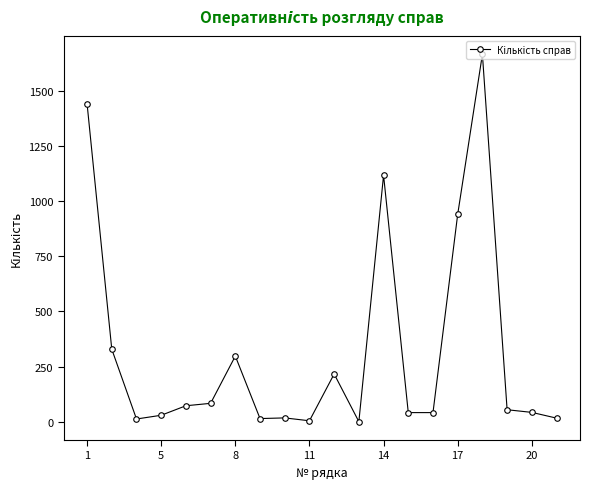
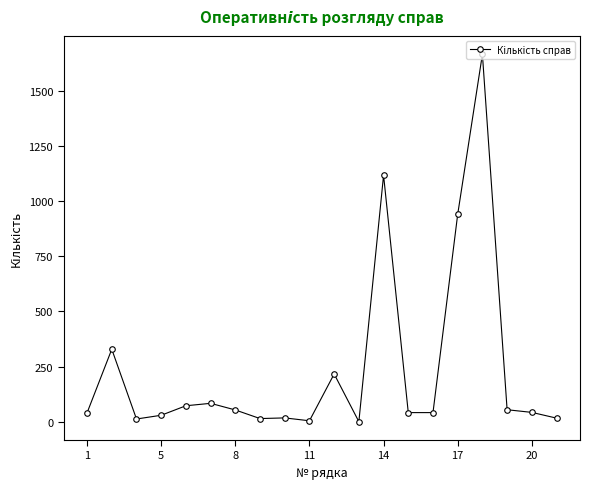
1: 1440 -> 40
8: 300 -> 50
